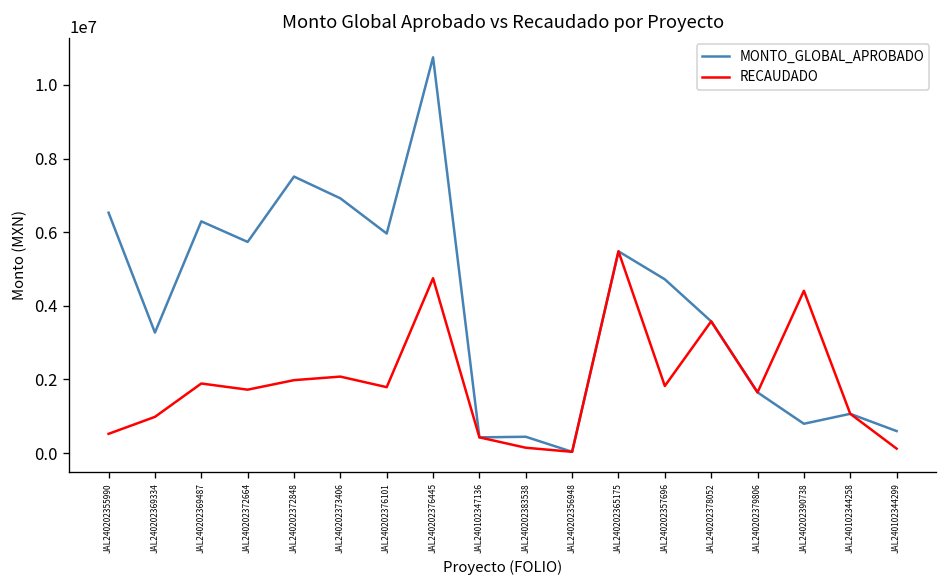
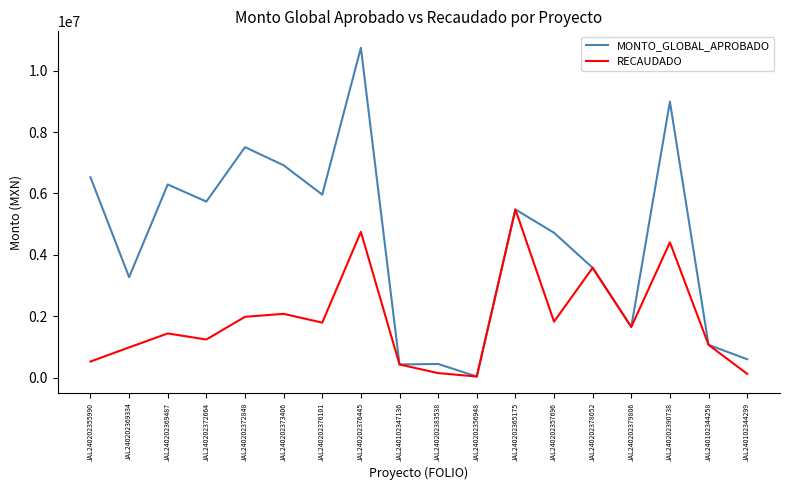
RECAUDADO, JAL240202369487: 1900000 -> 1400000
RECAUDADO, JAL240202372664: 1700000 -> 1200000
MONTO_GLOBAL_APROBADO, JAL240202390738: 800000 -> 9000000
